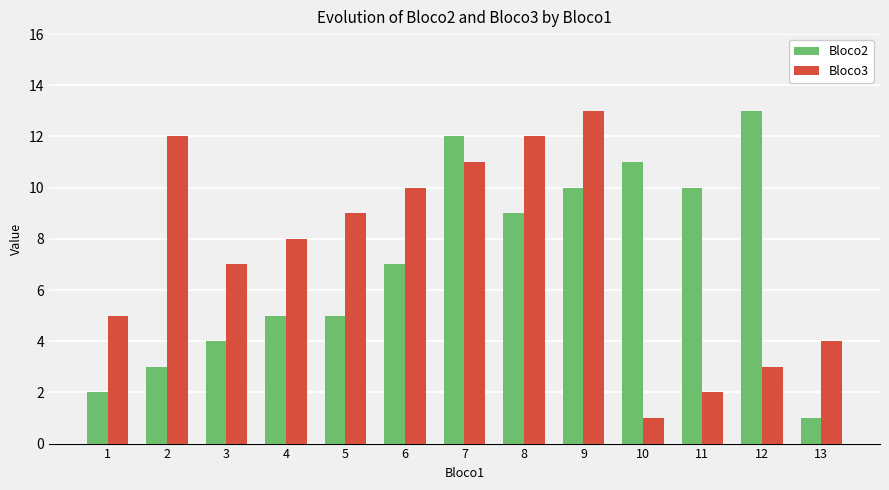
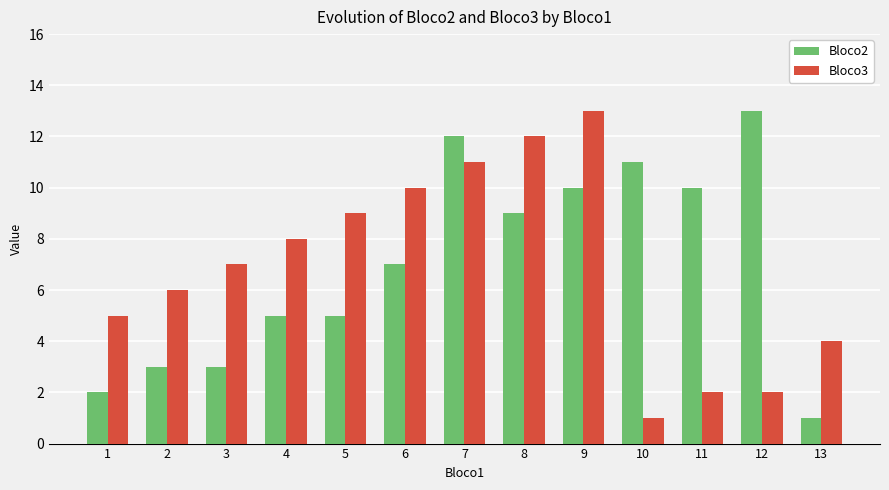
Bloco3, 2: 12 -> 6
Bloco2, 3: 4 -> 3
Bloco3, 12: 3 -> 2
